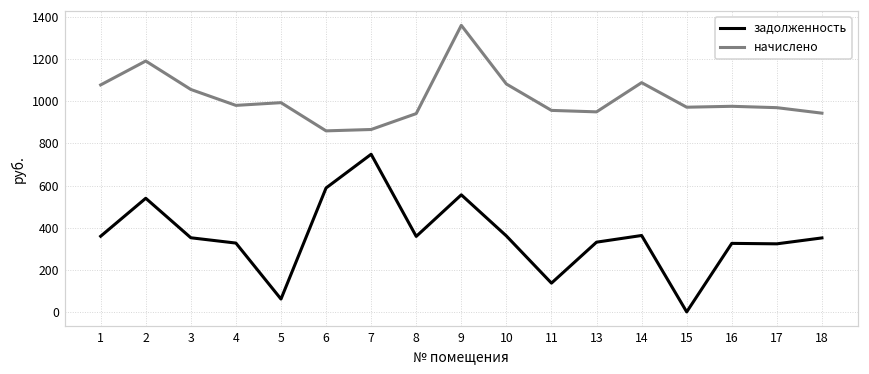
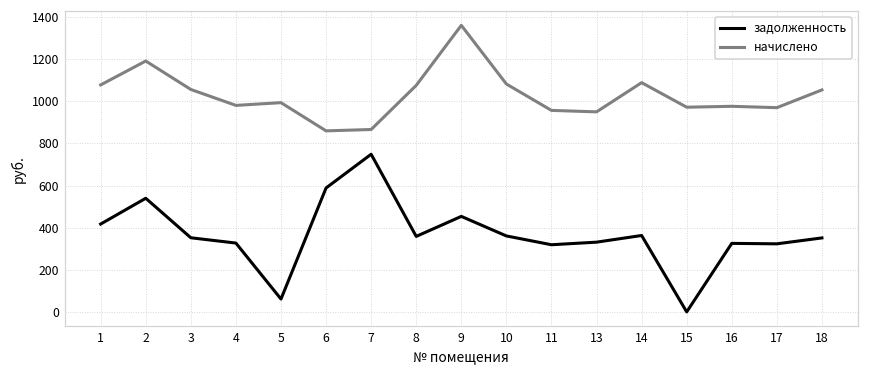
задолженность, 1: 360 -> 420
начислено, 8: 940 -> 1080
задолженность, 9: 560 -> 450
задолженность, 11: 140 -> 320
начислено, 18: 940 -> 1050
